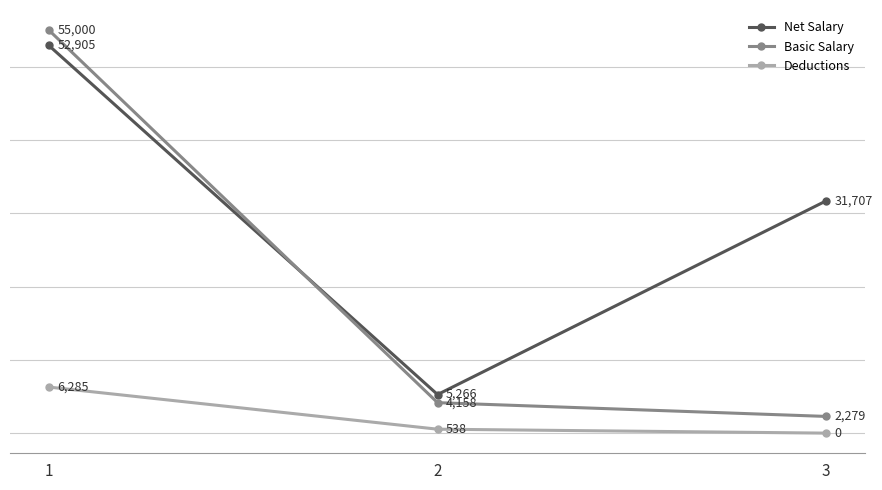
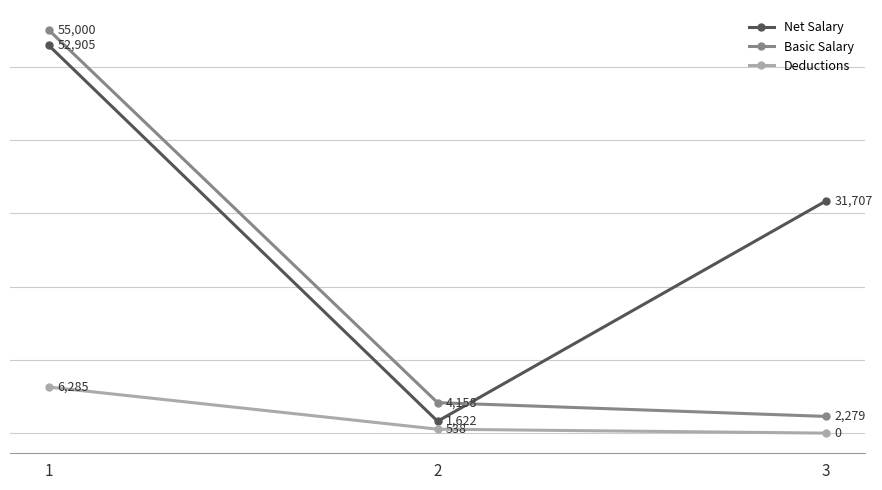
Net Salary, 2: 5,266 -> 1,622
